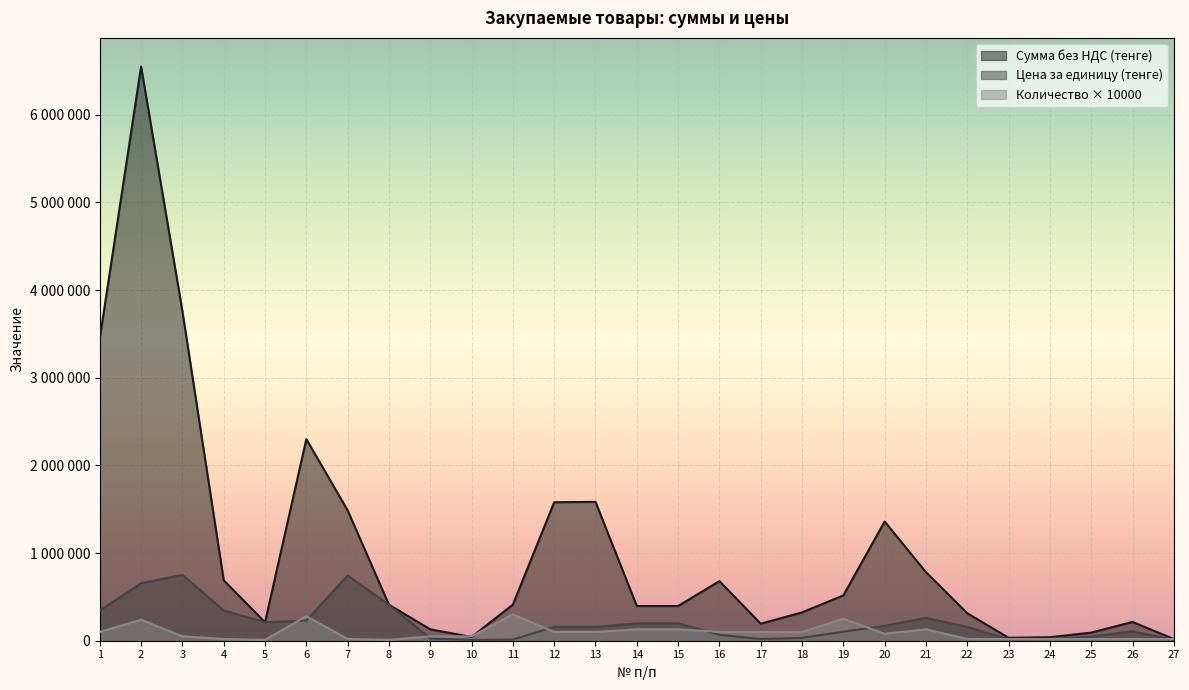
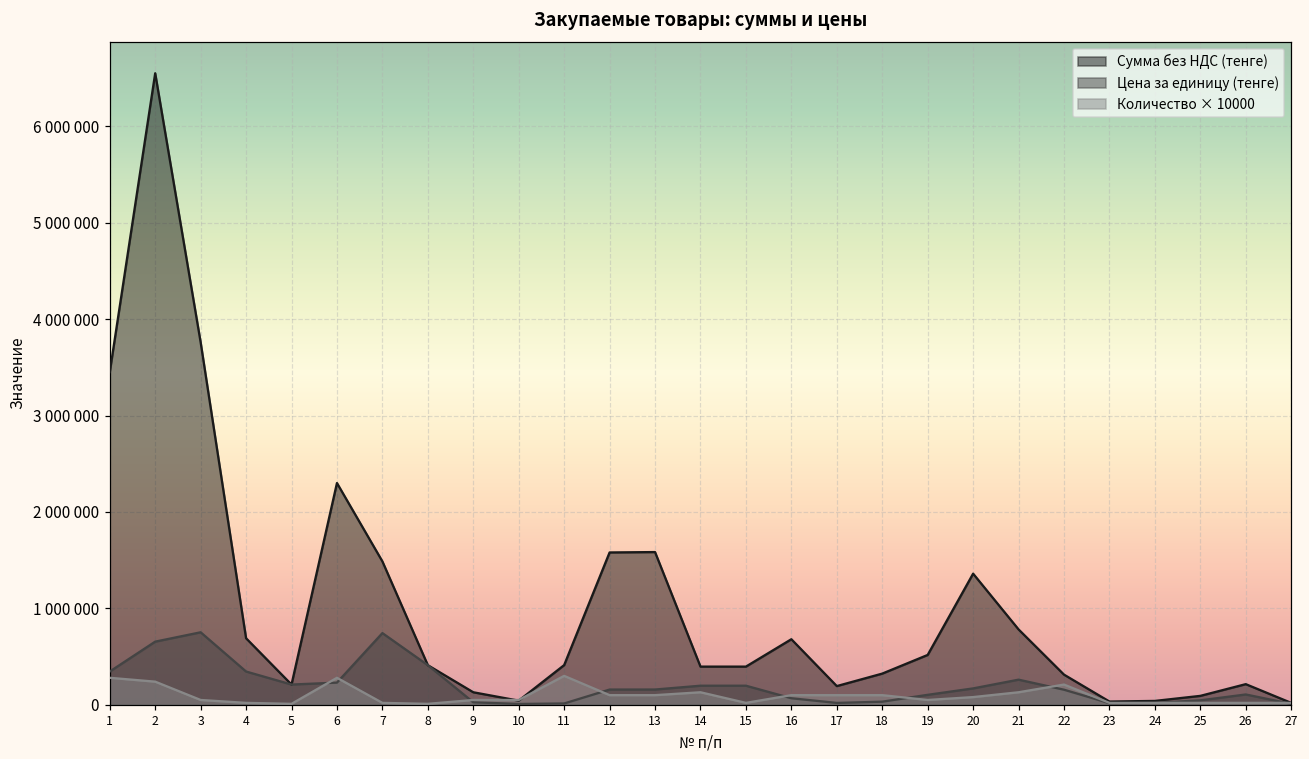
Количество × 10000, 1: 100000 -> 300000
Количество × 10000, 15: 100000 -> 0
Количество × 10000, 19: 300000 -> 100000
Количество × 10000, 22: 0 -> 200000
